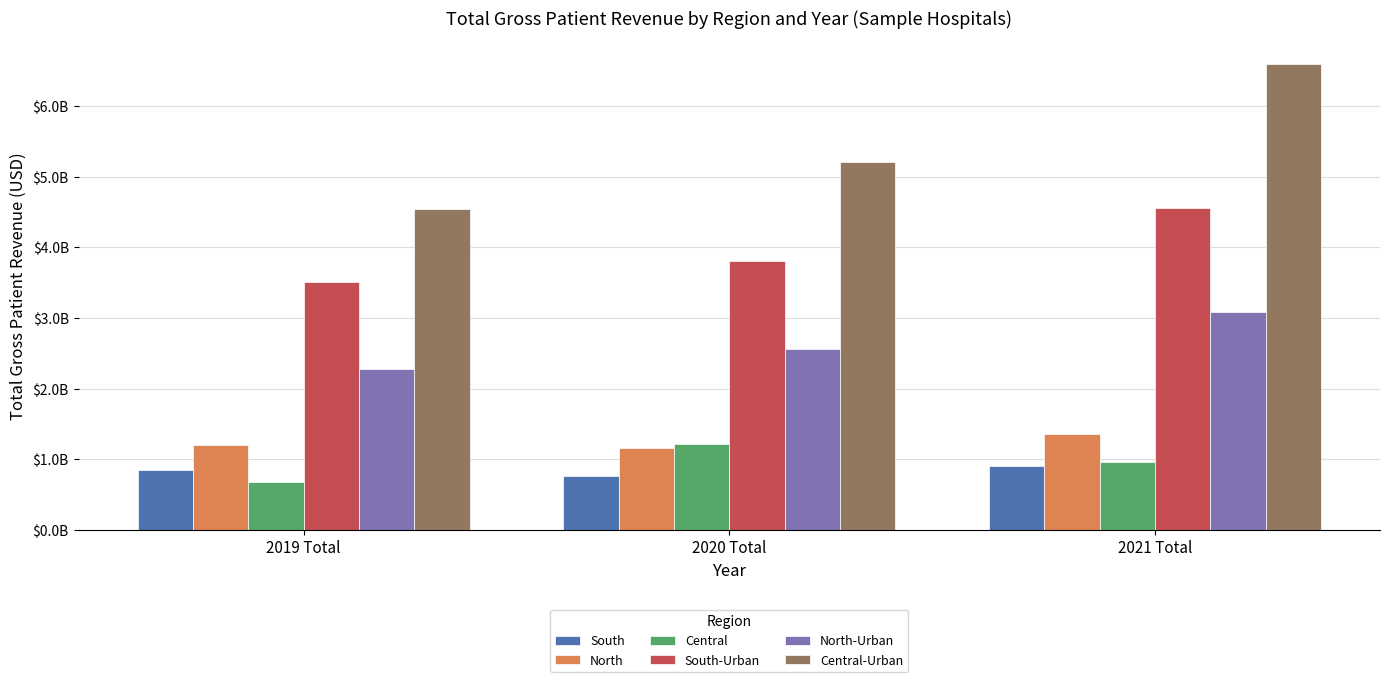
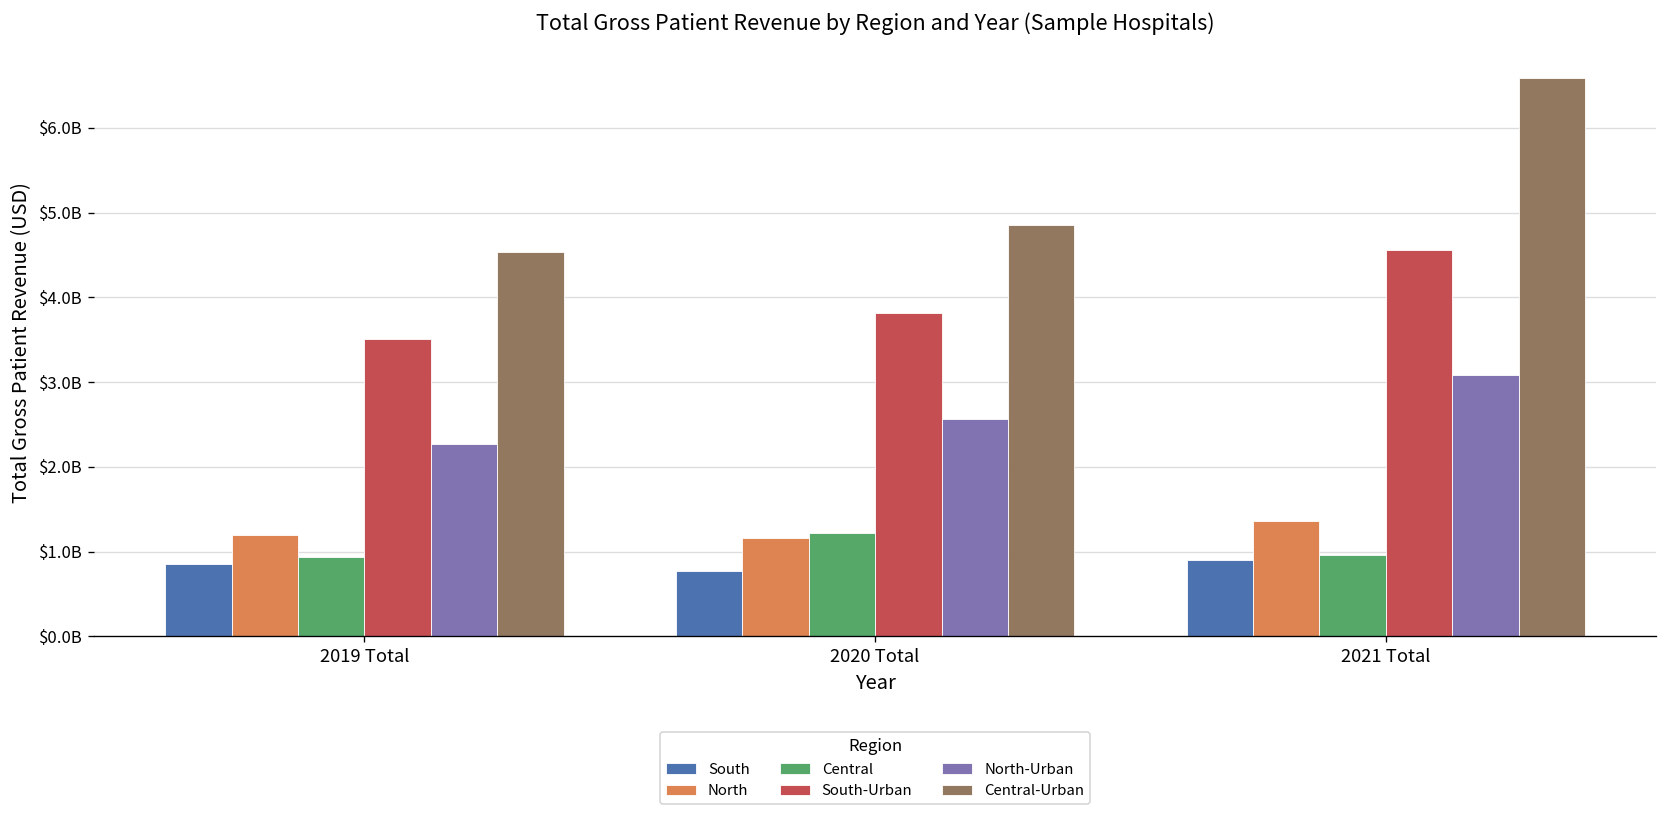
Central, 2019 Total: $700000000 -> $900000000
Central-Urban, 2020 Total: $5200000000 -> $4900000000
